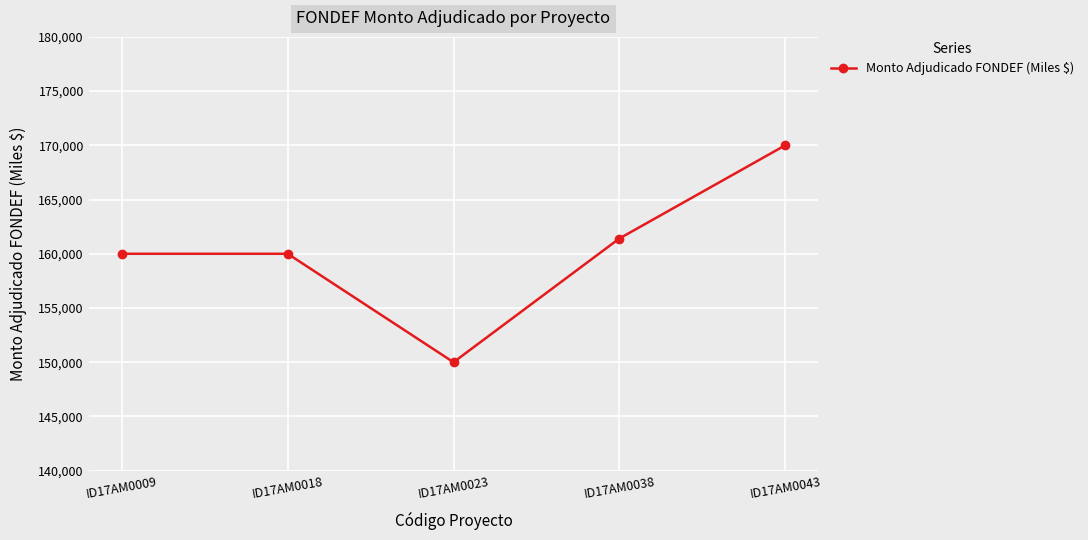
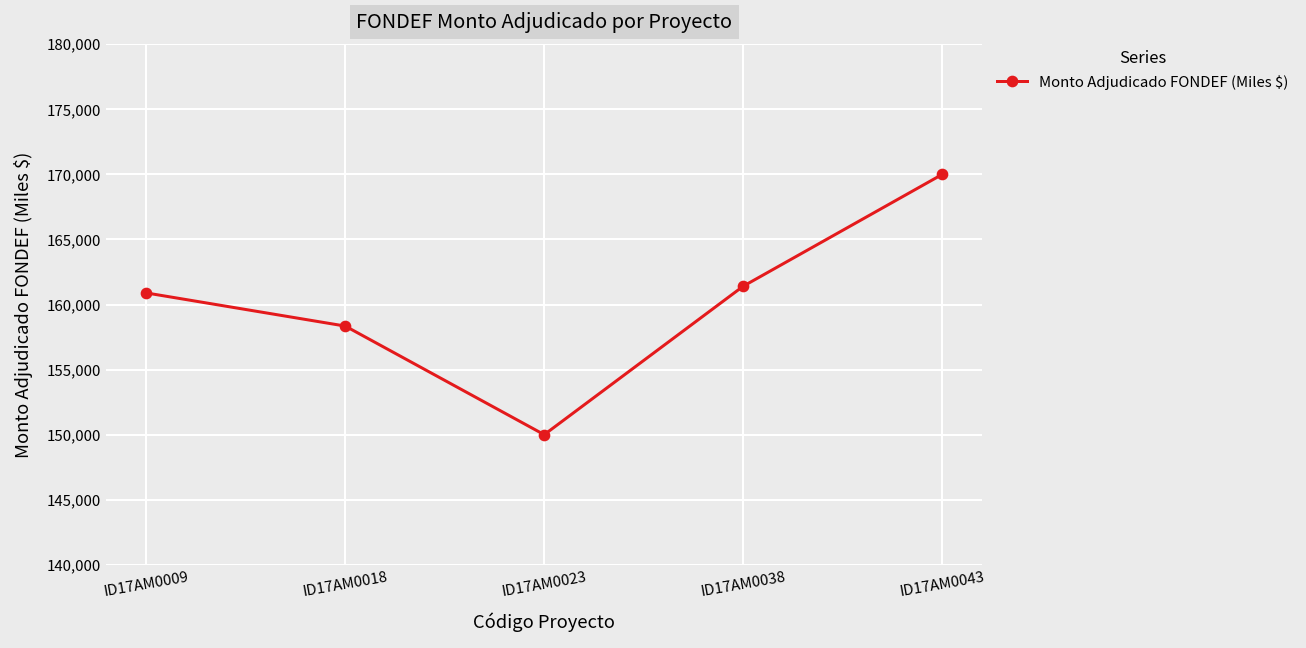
ID17AM0009: 160,000 -> 160,900
ID17AM0018: 160,000 -> 158,300
